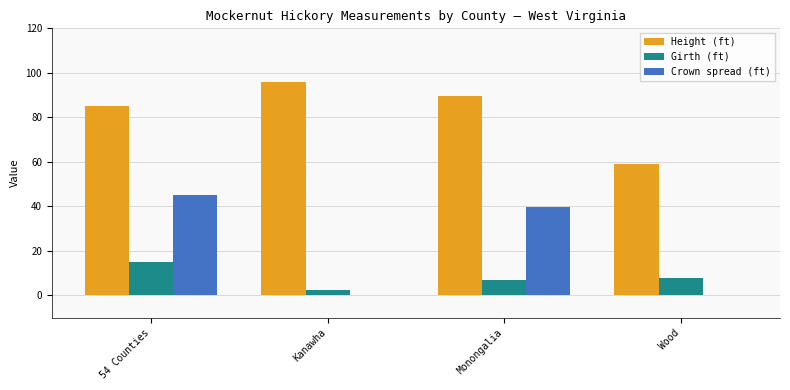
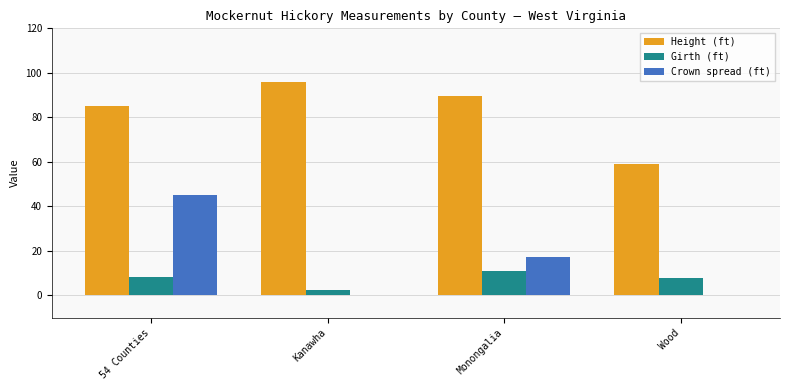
Girth (ft), 54 Counties: 15 -> 8
Girth (ft), Monongalia: 7 -> 11
Crown spread (ft), Monongalia: 40 -> 17
